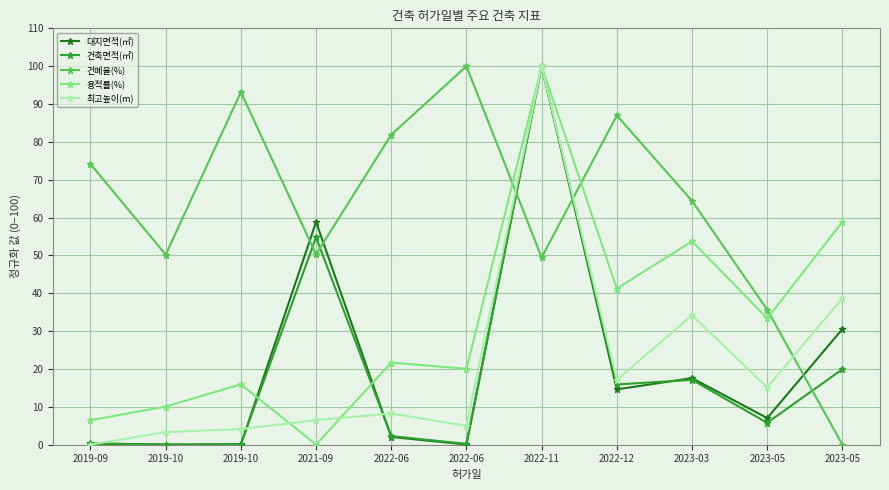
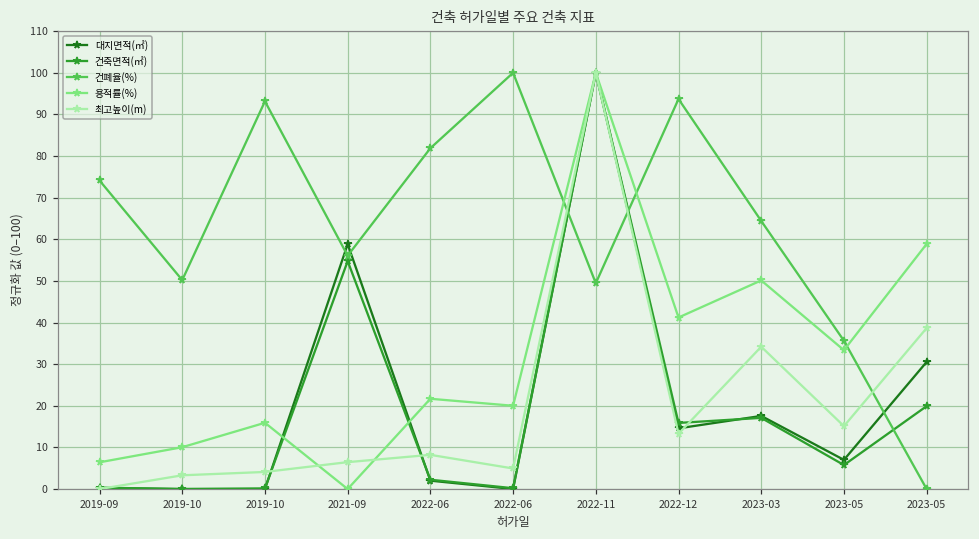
건폐율(%), 2021-09: 50 -> 56
건폐율(%), 2022-12: 87 -> 94
최고높이(m), 2022-12: 17 -> 13
용적률(%), 2023-03: 54 -> 50
